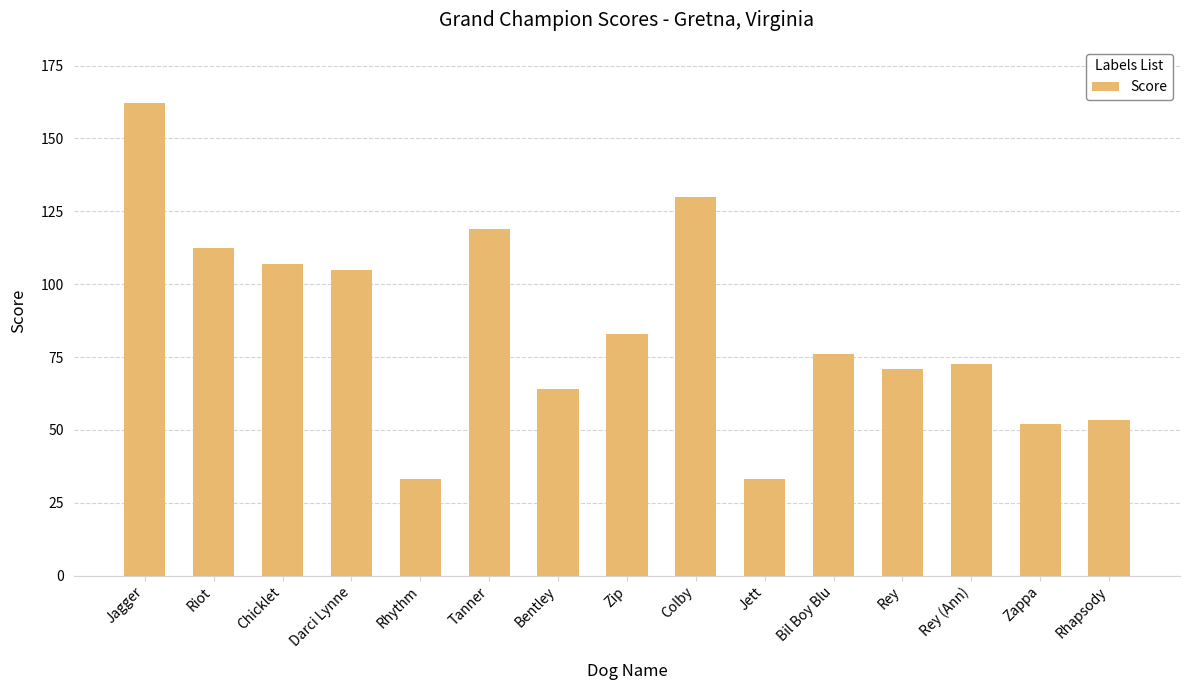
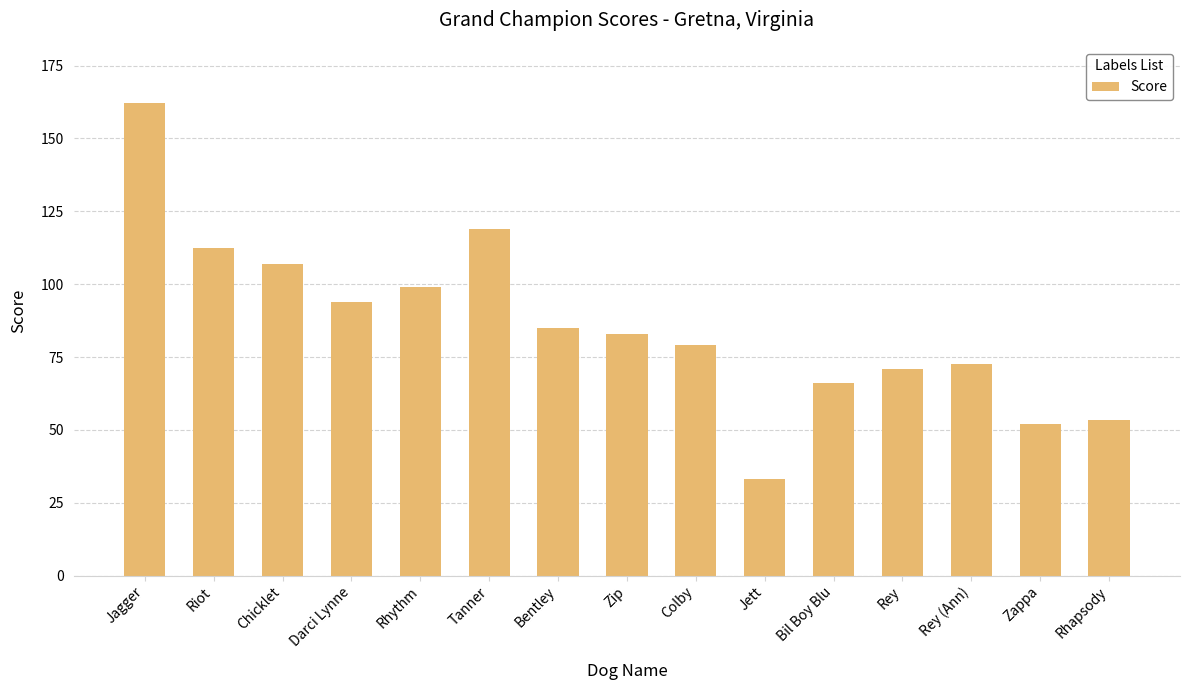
Darci Lynne: 105 -> 94
Rhythm: 33 -> 99
Bentley: 64 -> 85
Colby: 130 -> 79
Bil Boy Blu: 76 -> 66
